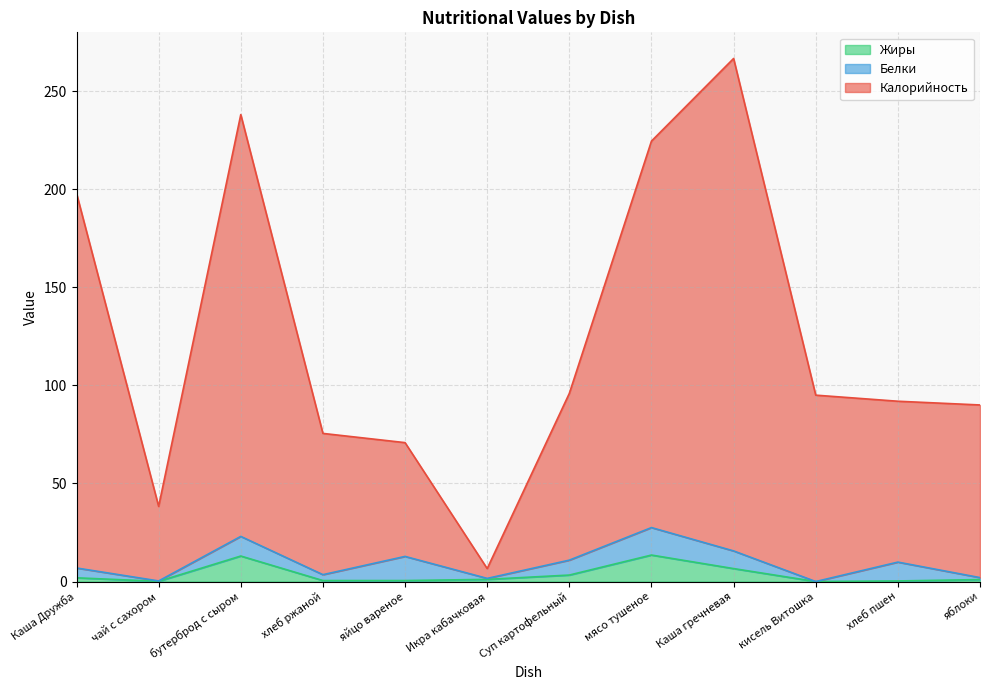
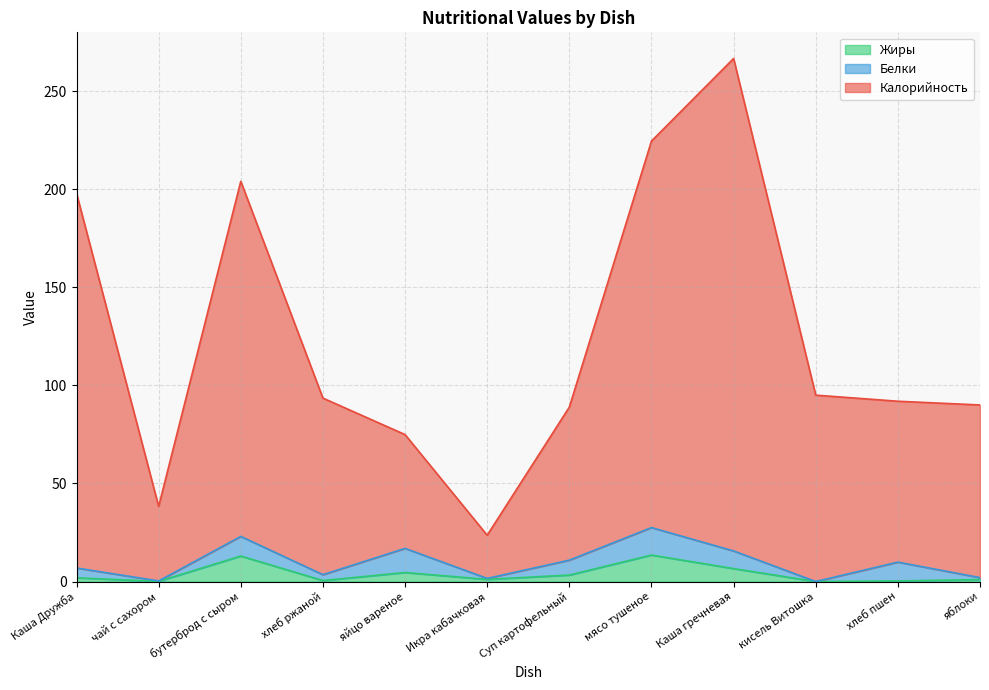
Калорийность, бутерброд с сыром: 215 -> 181
Калорийность, хлеб ржаной: 72 -> 90
Жиры, яйцо вареное: 1 -> 5
Калорийность, Икра кабачковая: 5 -> 22
Калорийность, Суп картофельный: 85 -> 78
